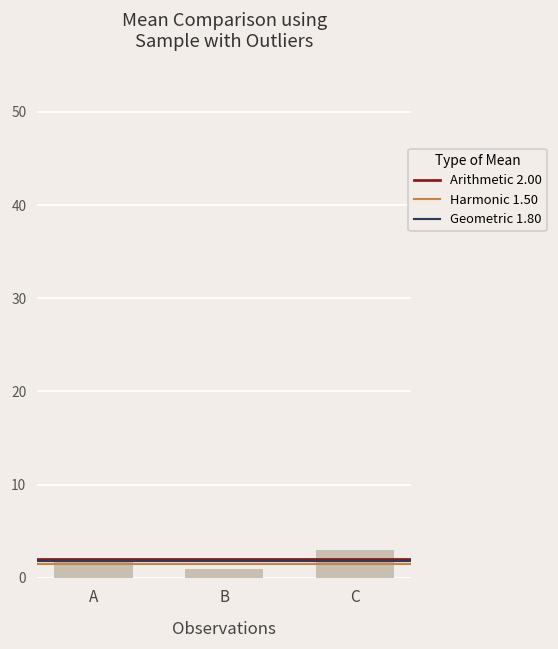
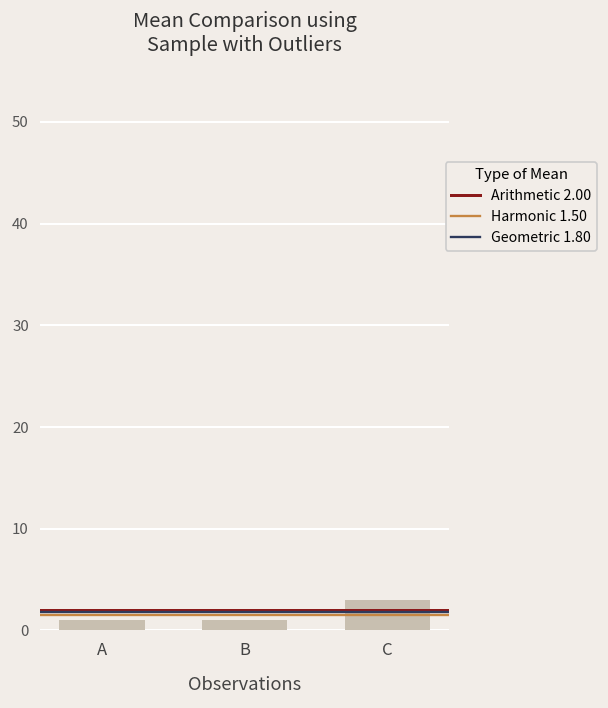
A: 2 -> 1
